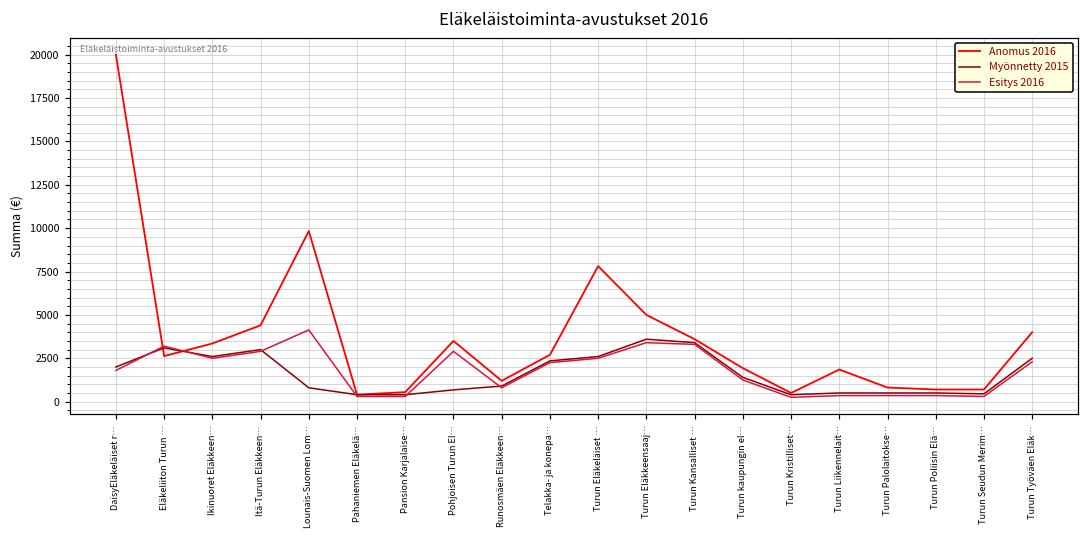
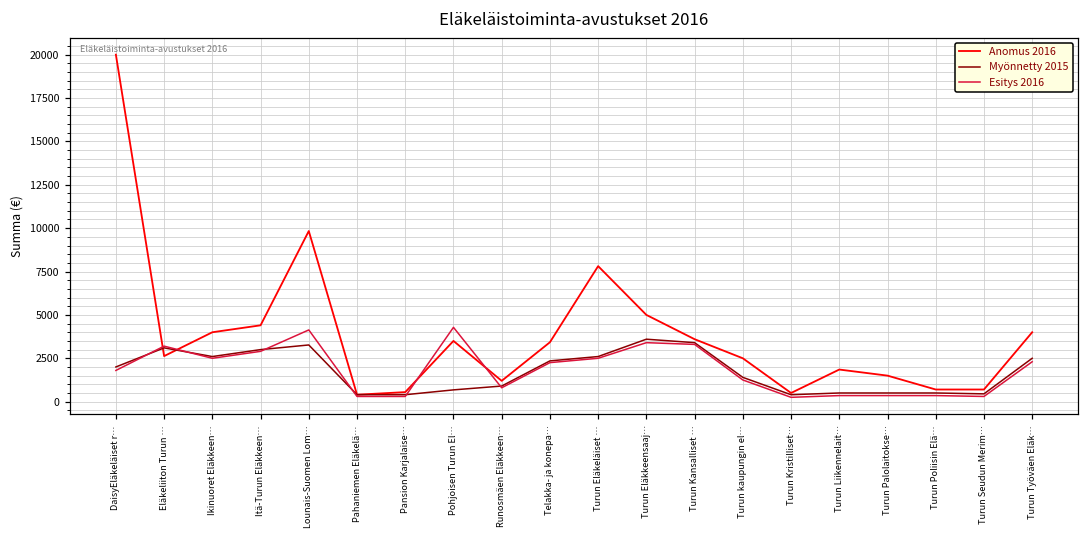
Anomus 2016, Ikinuoret Eläkkeen…: 3400 -> 4000
Myönnetty 2015, Lounais-Suomen Lom…: 800 -> 3300
Esitys 2016, Pohjoisen Turun El…: 2900 -> 4300
Anomus 2016, Telakka- ja konepa…: 2700 -> 3400
Anomus 2016, Turun kaupungin el…: 1900 -> 2500
Anomus 2016, Turun Palolaitokse…: 800 -> 1500
